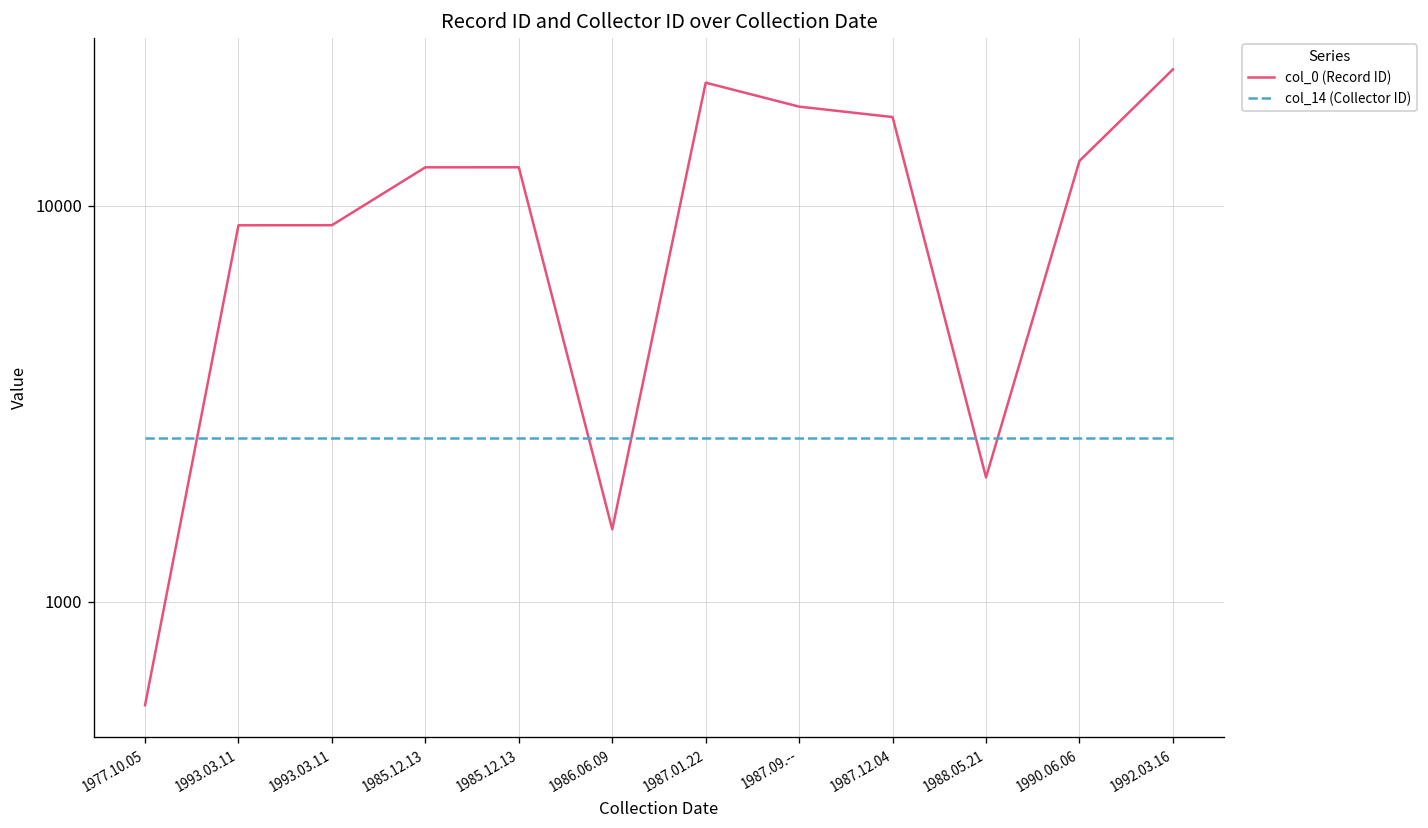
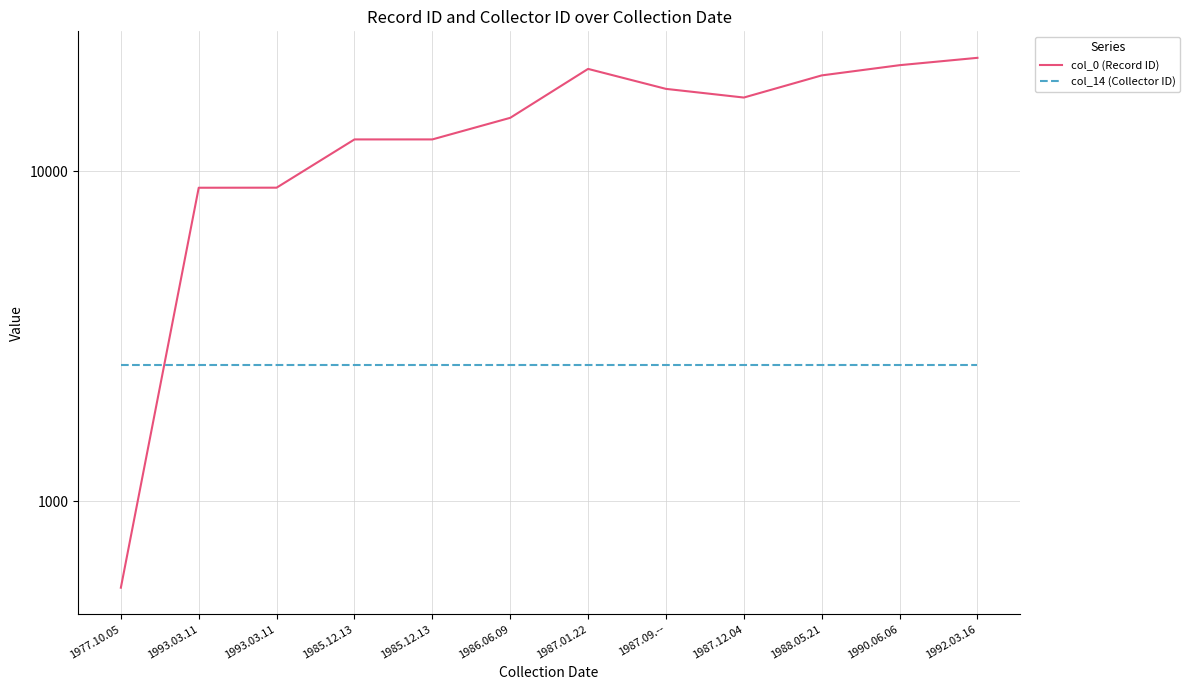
col_0 (Record ID), 1986.06.09: 1500 -> 15000
col_0 (Record ID), 1988.05.21: 2100 -> 20000
col_0 (Record ID), 1990.06.06: 13000 -> 21000
